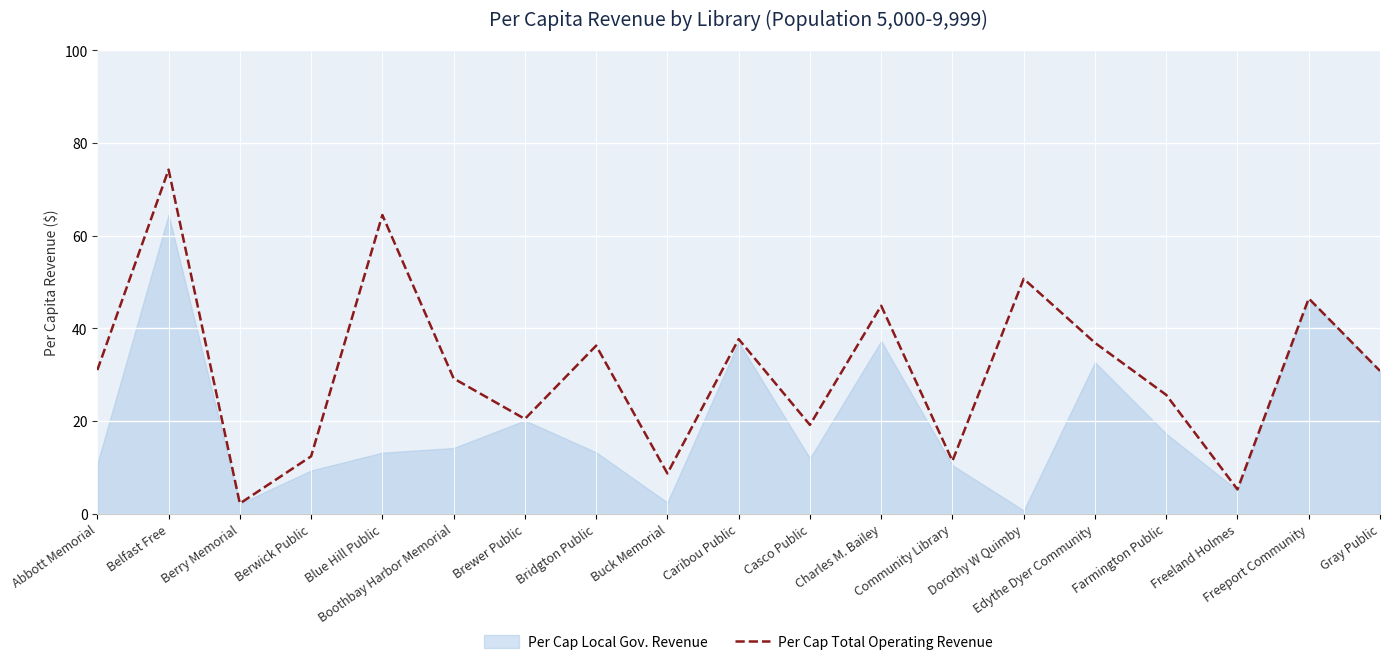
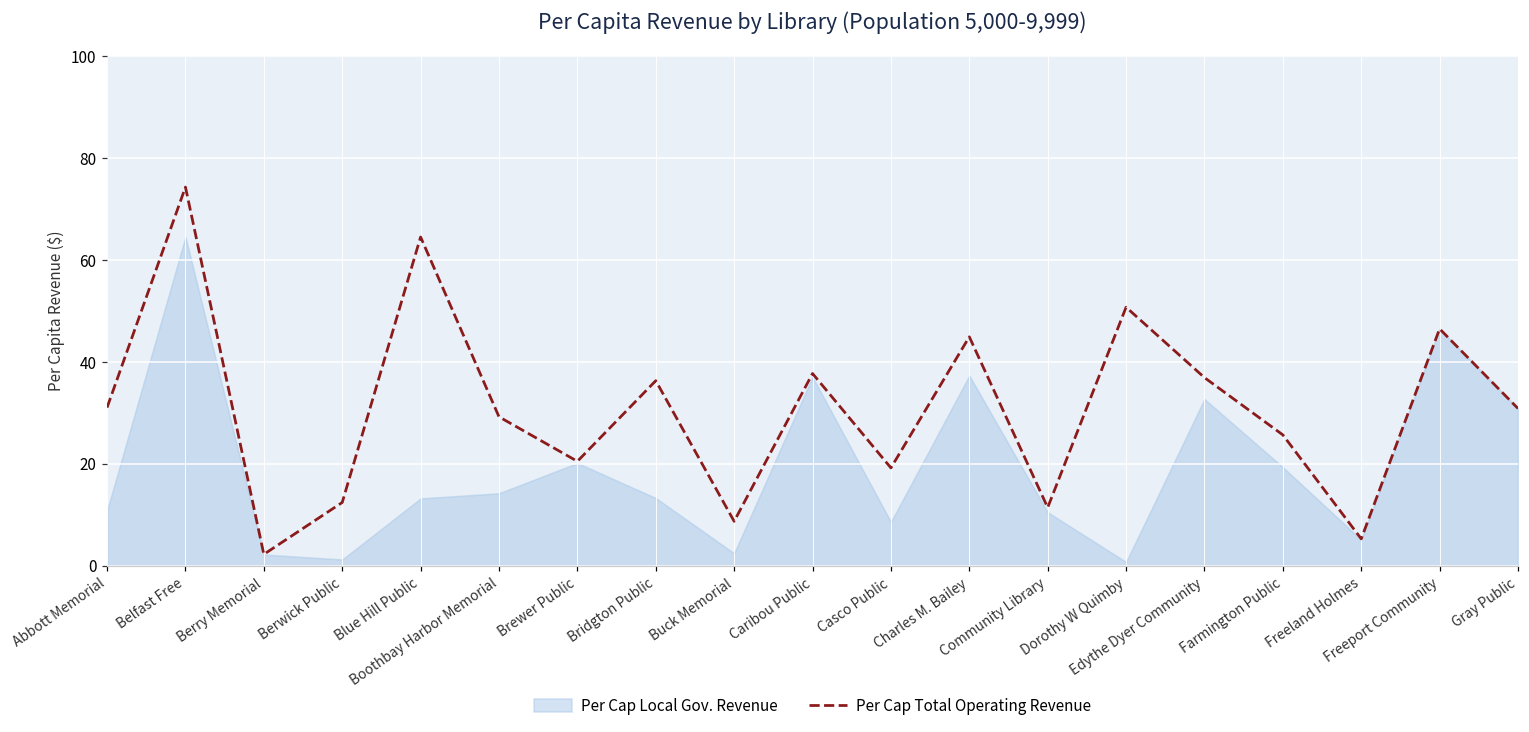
Per Cap Local Gov. Revenue, Berwick Public: 9 -> 1
Per Cap Local Gov. Revenue, Casco Public: 12 -> 9
Per Cap Local Gov. Revenue, Farmington Public: 17 -> 19
